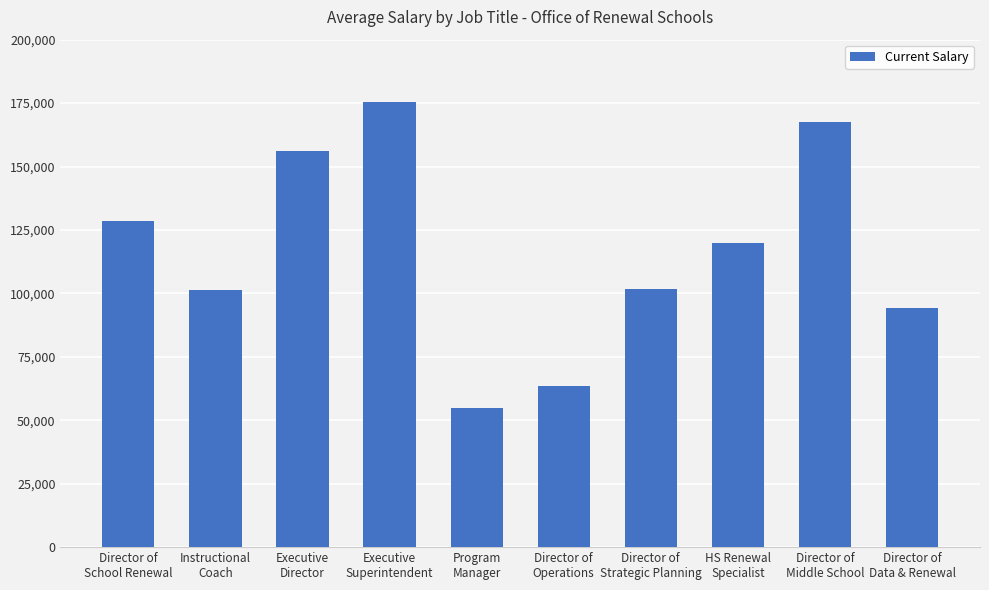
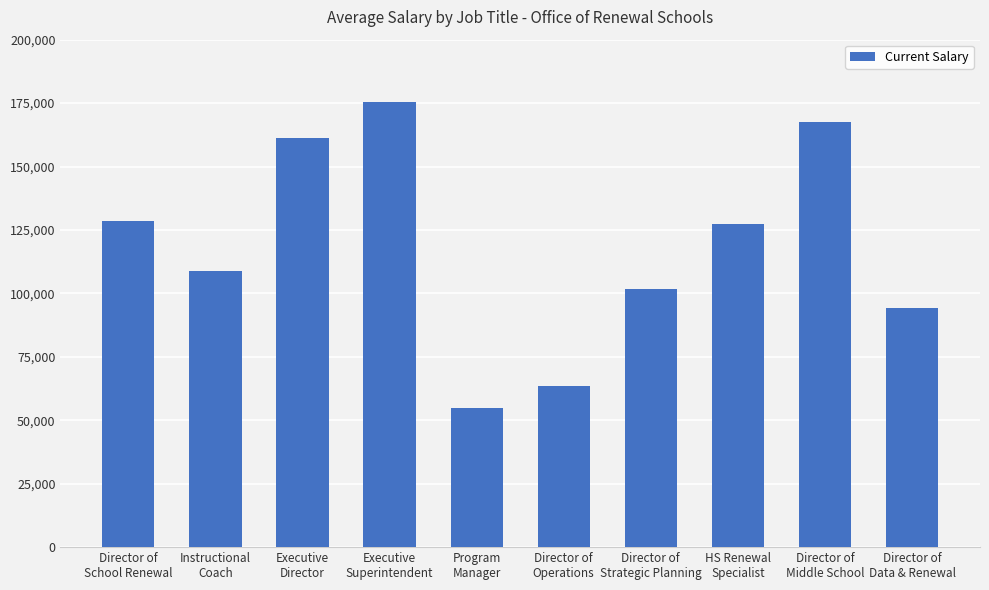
Instructional Coach: 101,000 -> 109,000
Executive Director: 156,000 -> 161,000
HS Renewal Specialist: 120,000 -> 127,000
